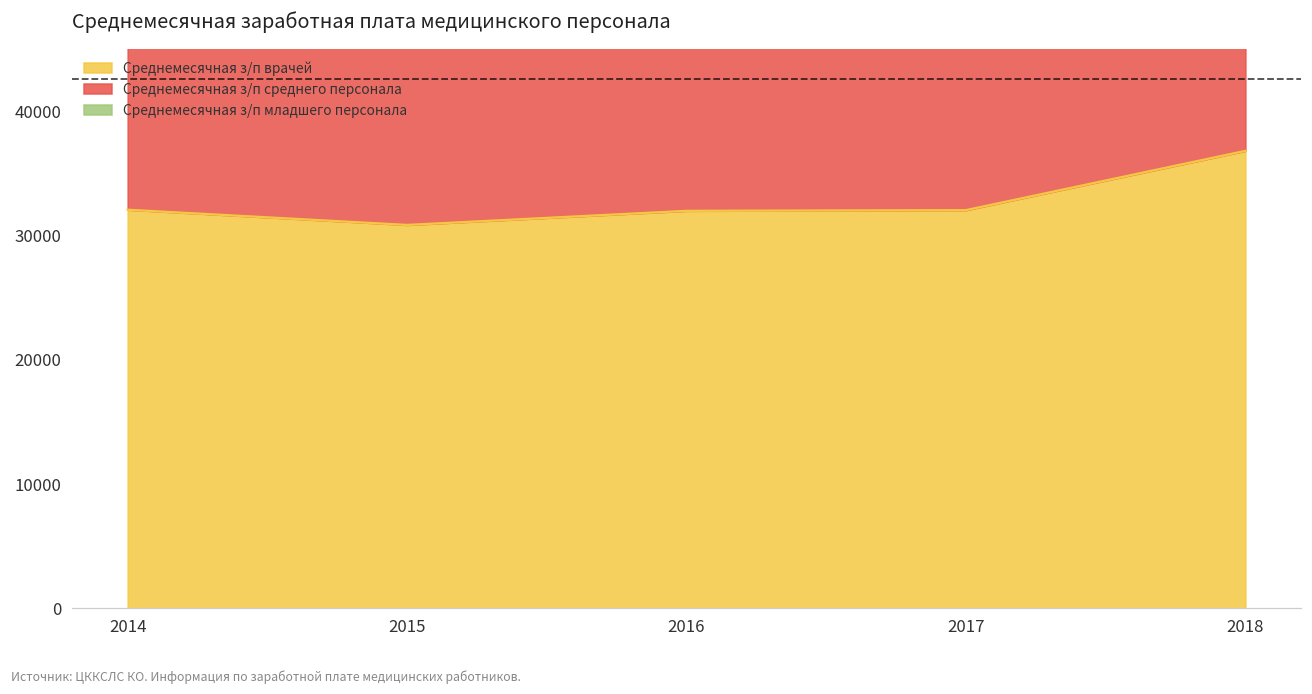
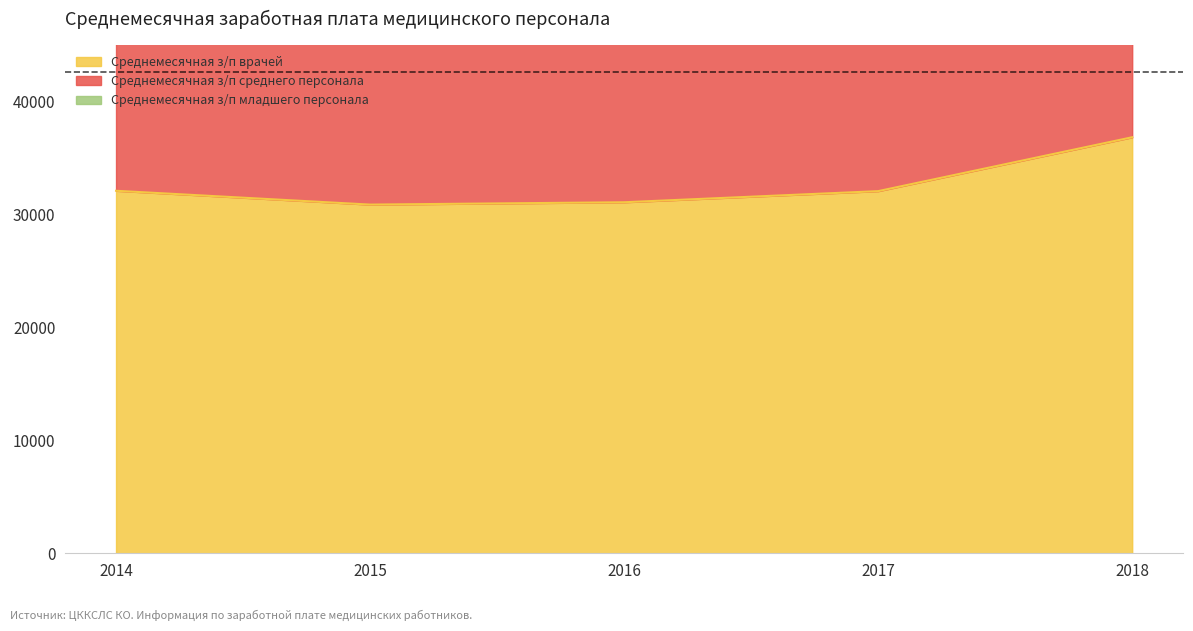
Среднемесячная з/п врачей, 2016: 32000 -> 31100
